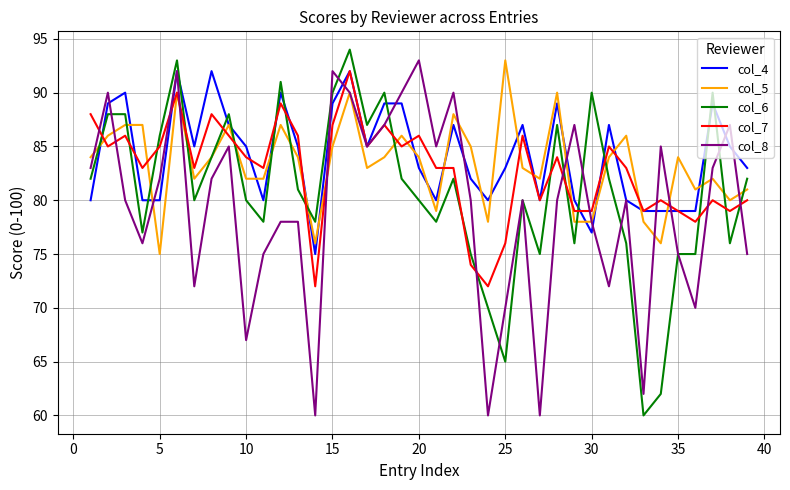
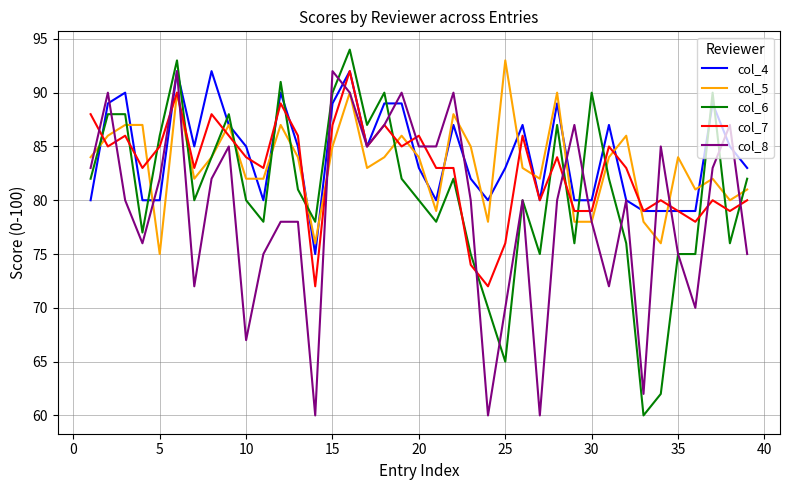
col_8, 20: 93 -> 85
col_4, 30: 77 -> 80
